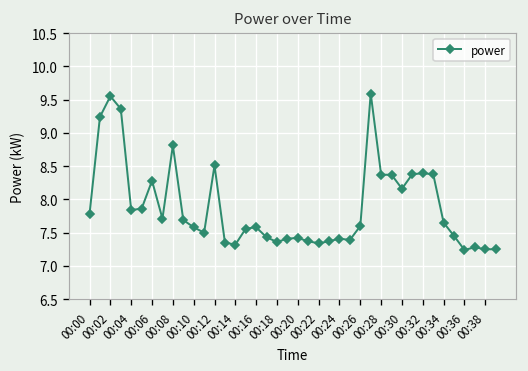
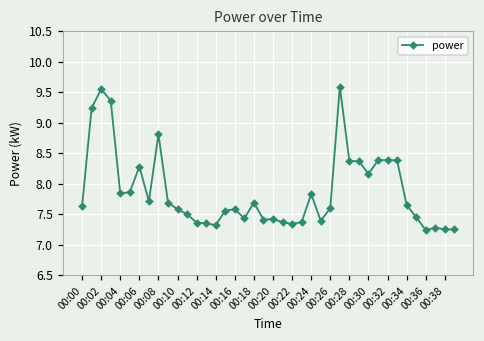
00:00: 7.8 -> 7.6
00:12: 8.5 -> 7.4
00:18: 7.4 -> 7.7
00:24: 7.4 -> 7.8
